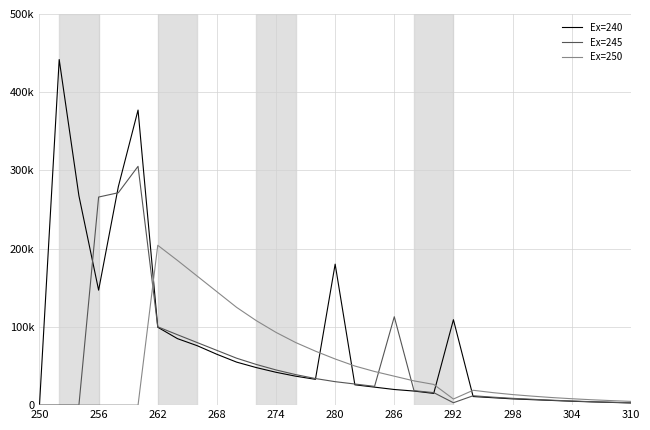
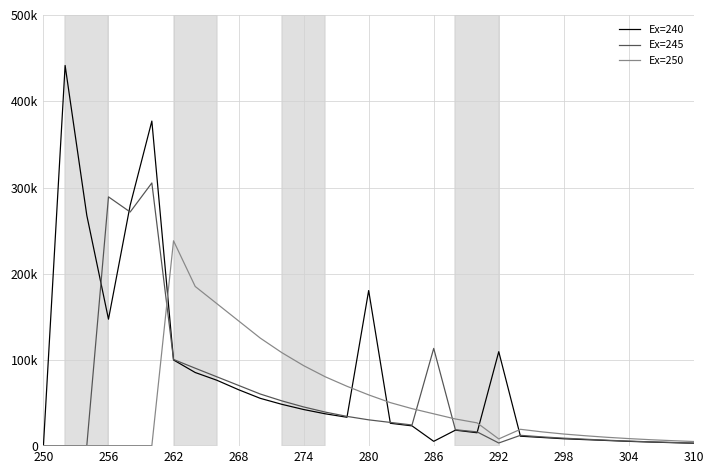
Ex=245, 256: 270000 -> 290000
Ex=250, 262: 200000 -> 240000
Ex=240, 286: 20000 -> 10000
